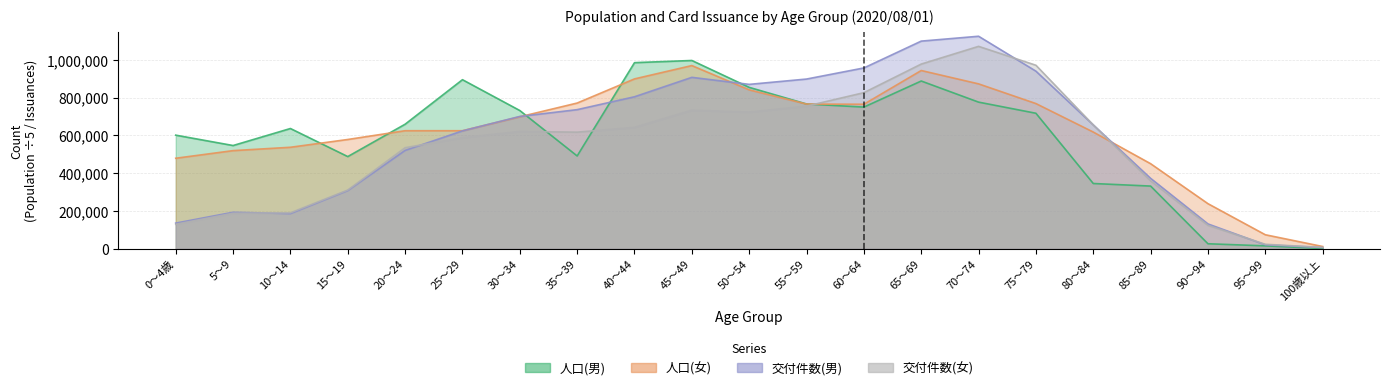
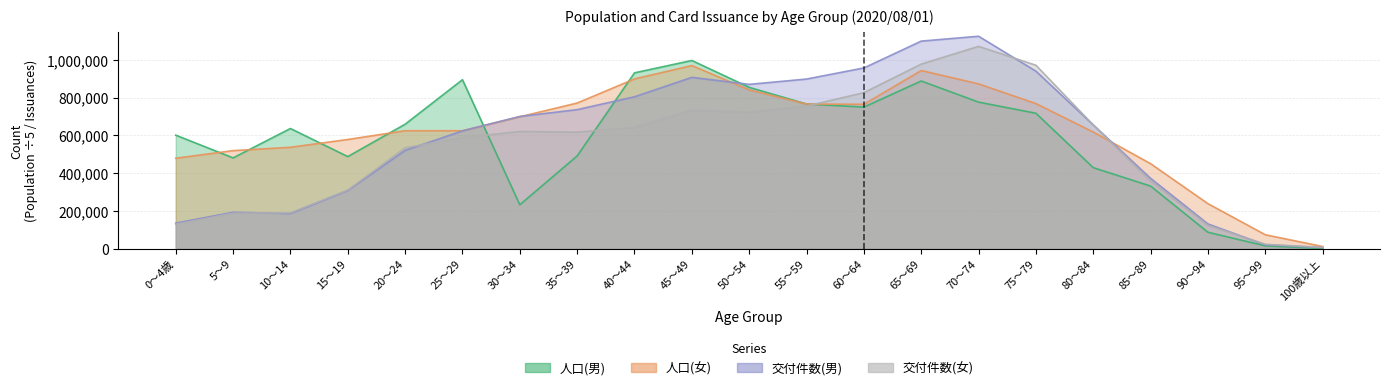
人口(男), 5～9: 550,000 -> 480,000
人口(男), 30～34: 730,000 -> 230,000
人口(男), 40～44: 990,000 -> 930,000
人口(男), 80～84: 350,000 -> 430,000
人口(男), 90～94: 30,000 -> 90,000
